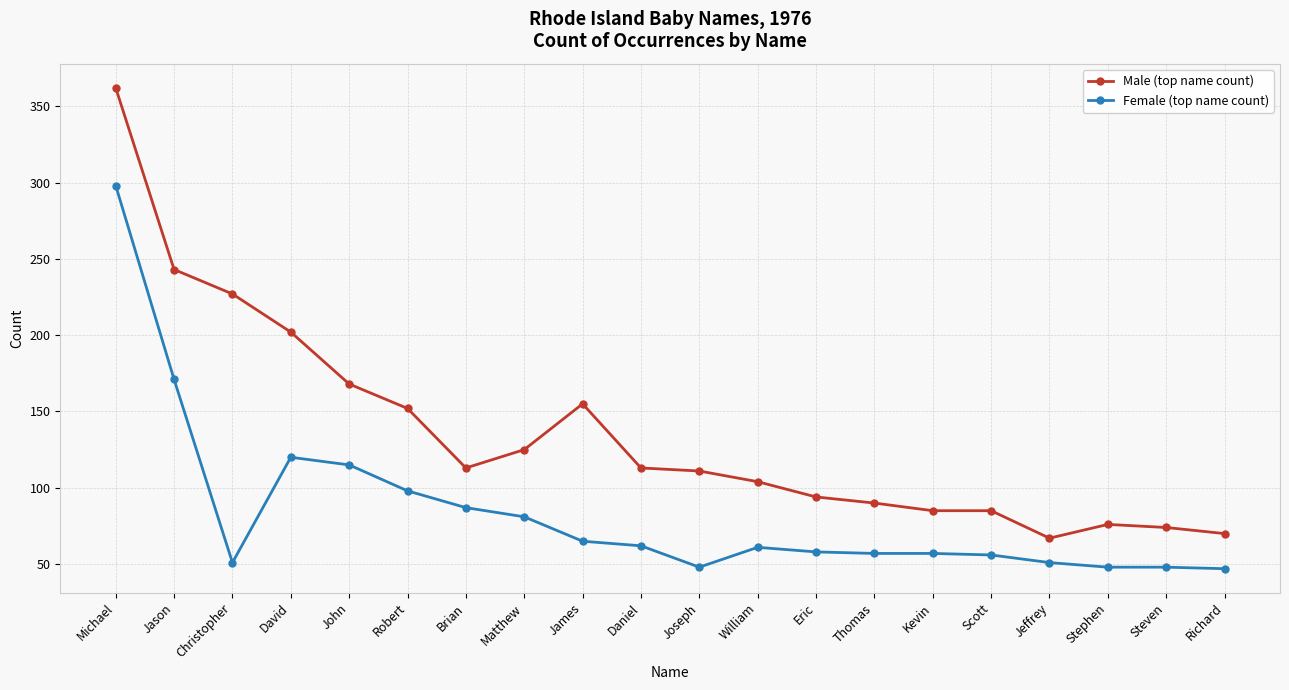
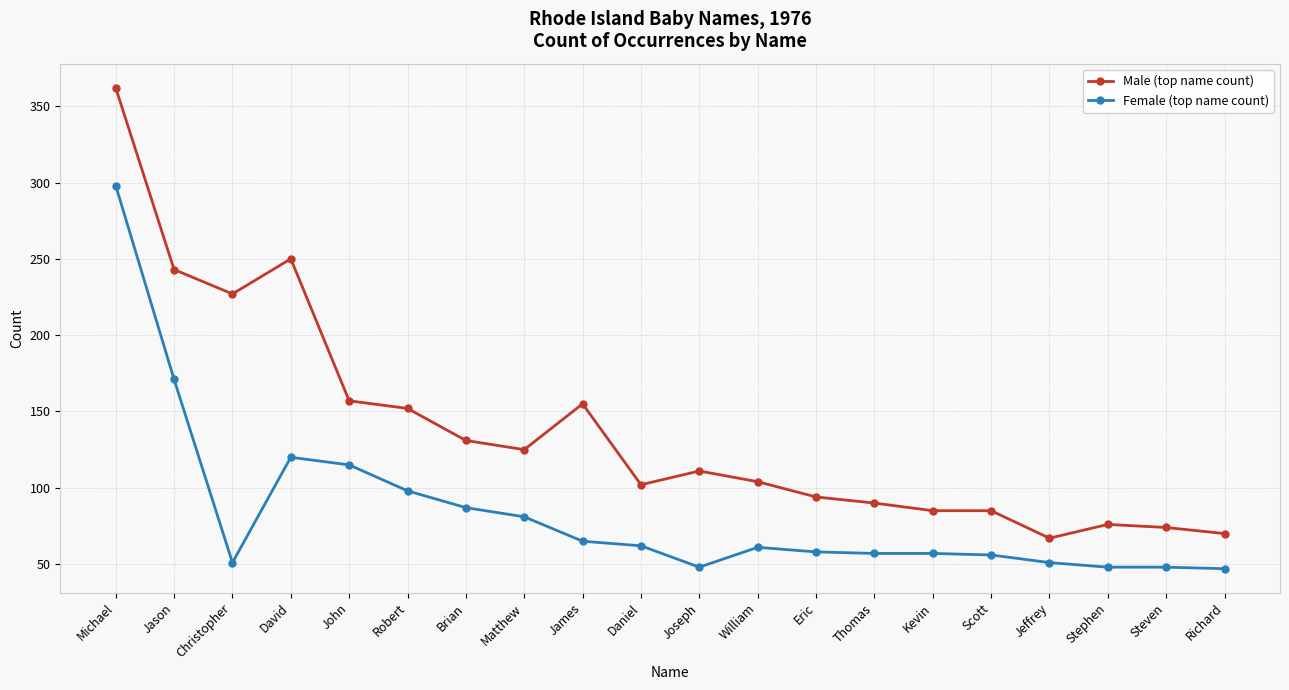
Male (top name count), David: 202 -> 250
Male (top name count), John: 168 -> 157
Male (top name count), Brian: 113 -> 131
Male (top name count), Daniel: 113 -> 102
